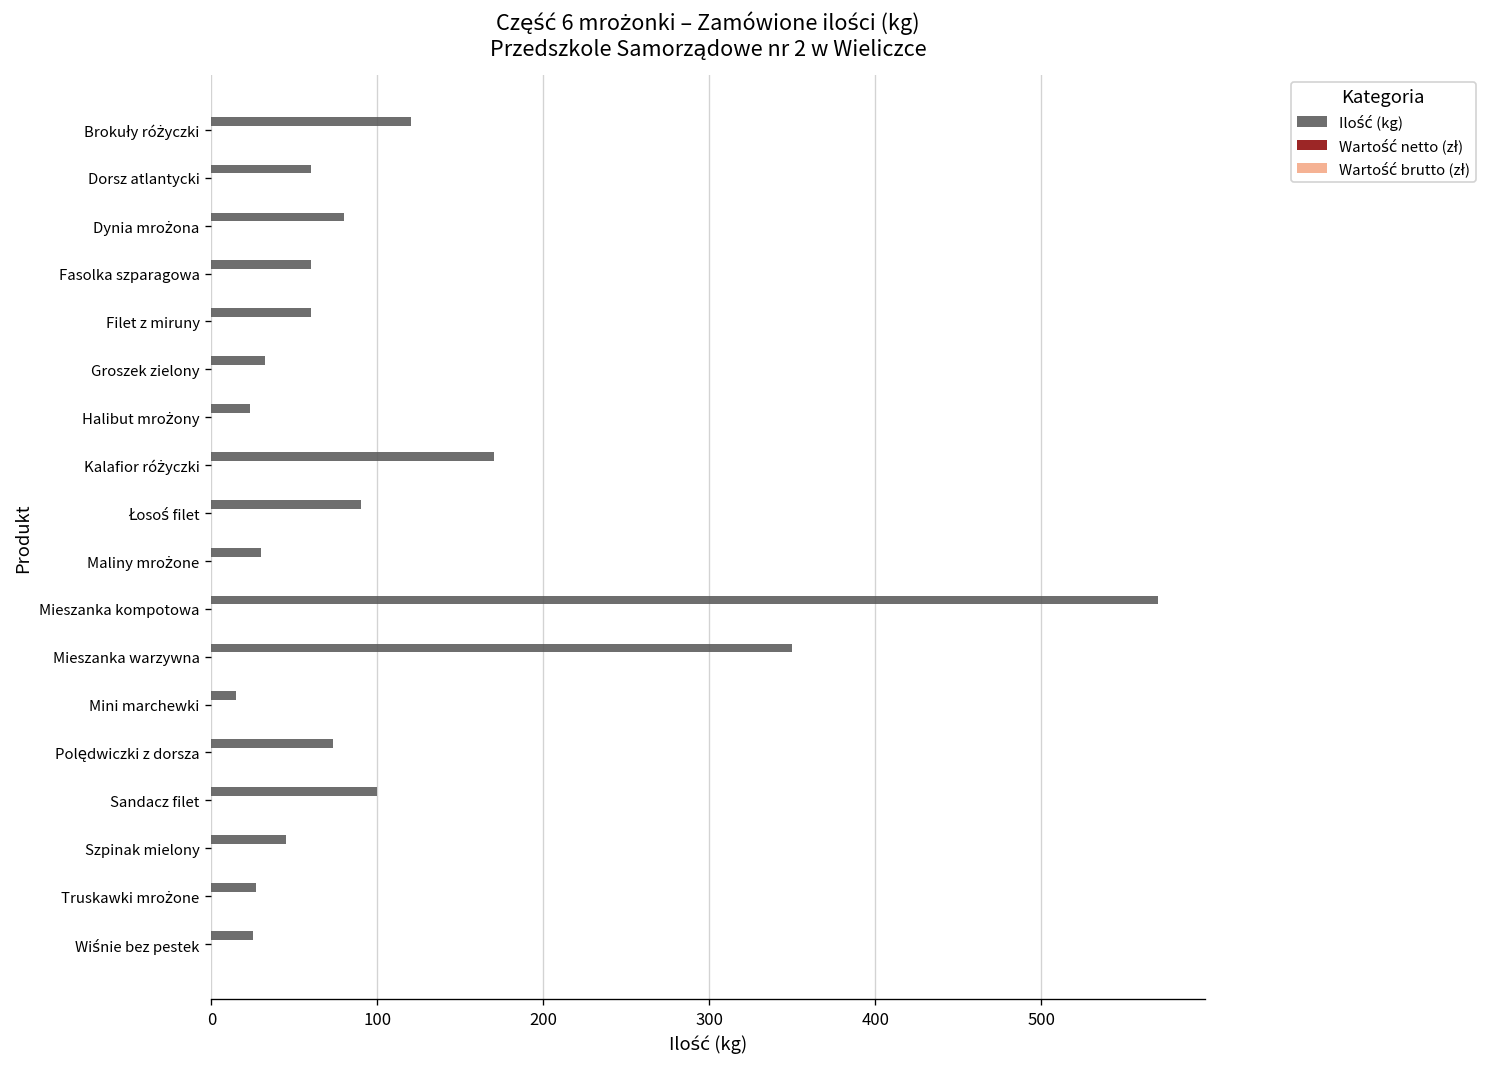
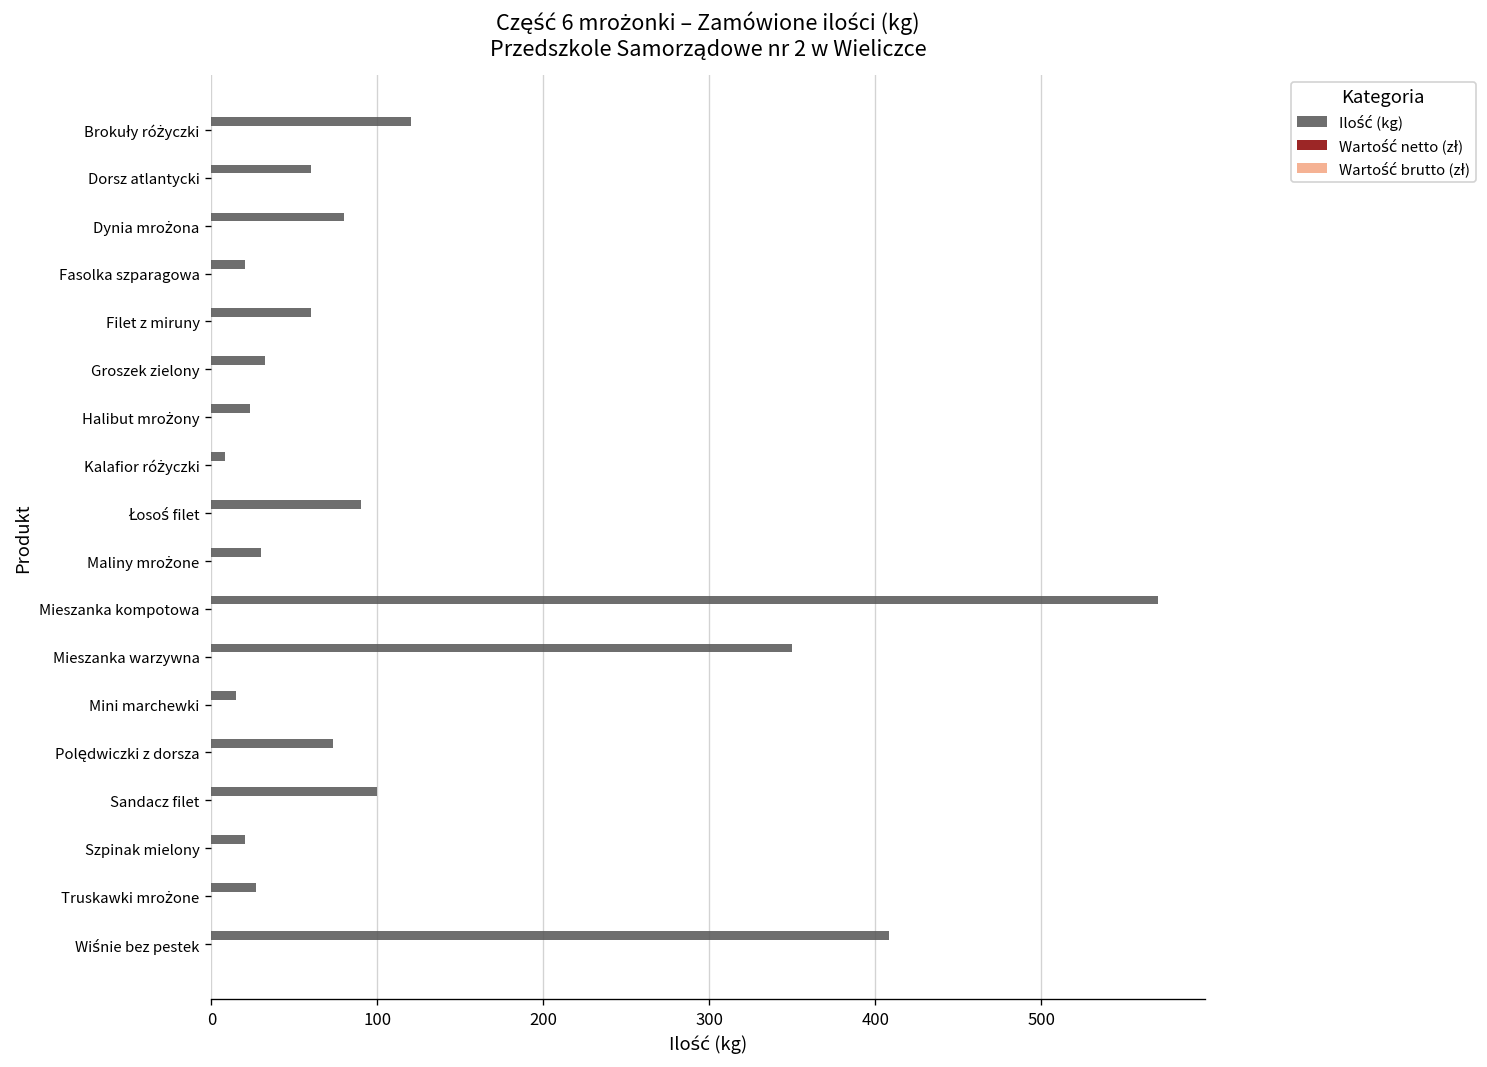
Ilość (kg), Fasolka szparagowa: 60 -> 20
Ilość (kg), Kalafior różyczki: 170 -> 8
Ilość (kg), Szpinak mielony: 45 -> 20
Ilość (kg), Wiśnie bez pestek: 25 -> 408
